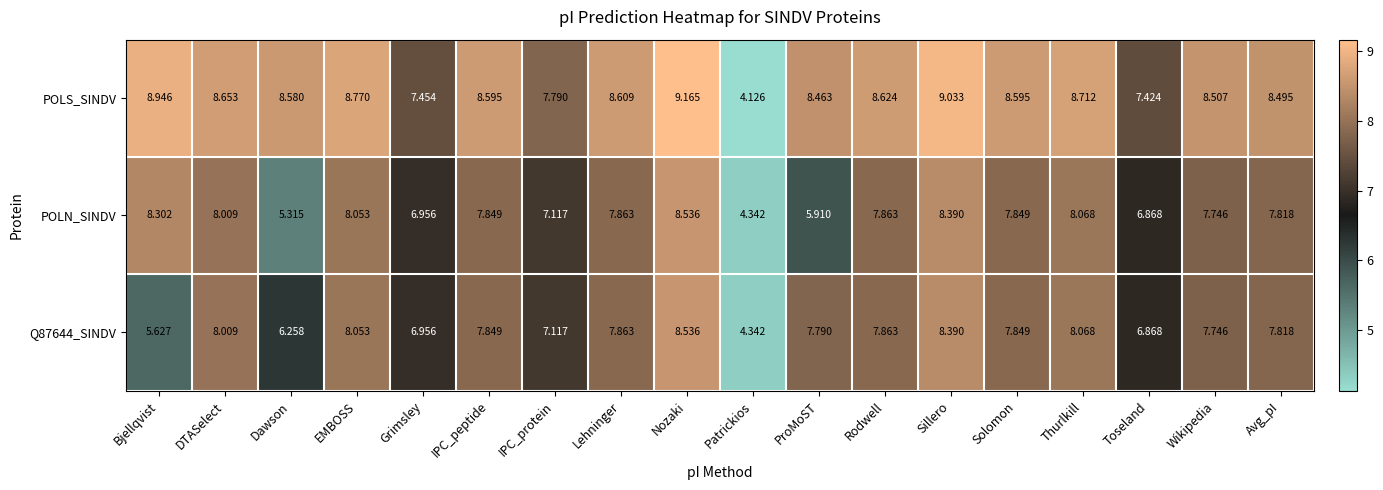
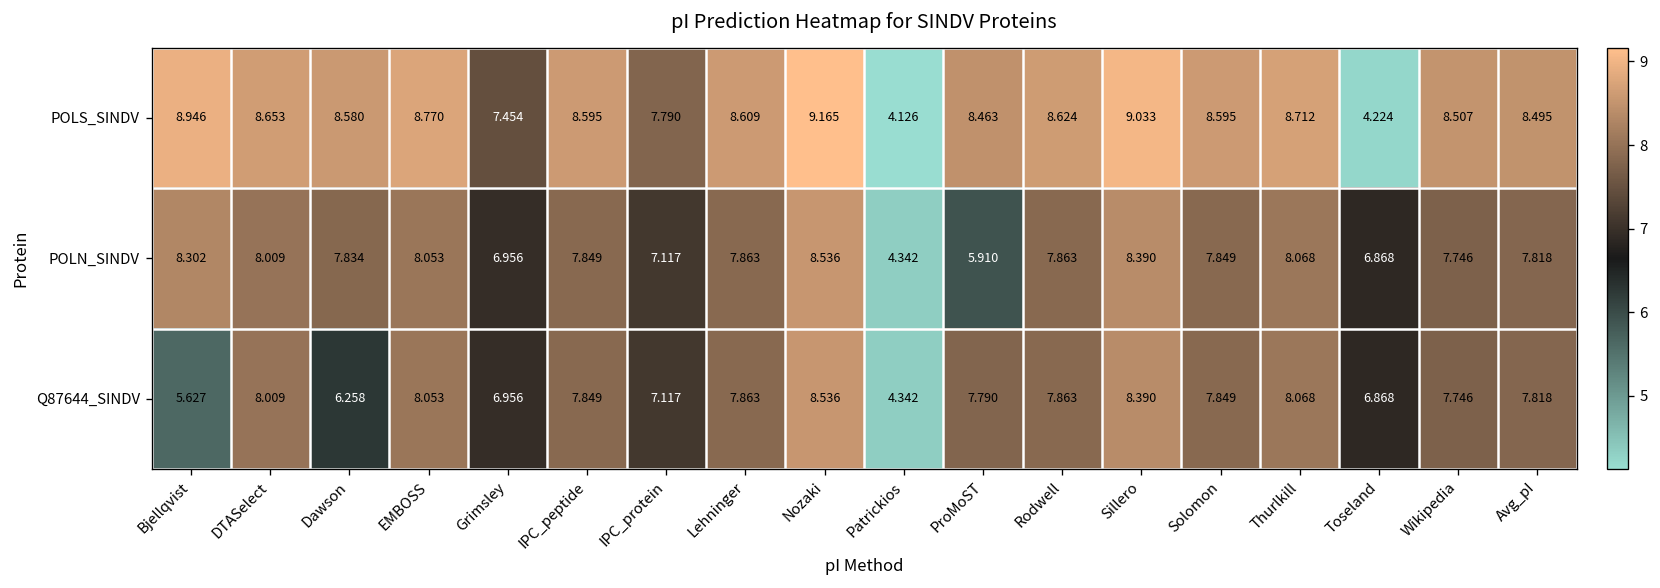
POLS_SINDV, Toseland: 7.424 -> 4.224
POLN_SINDV, Dawson: 5.315 -> 7.834
